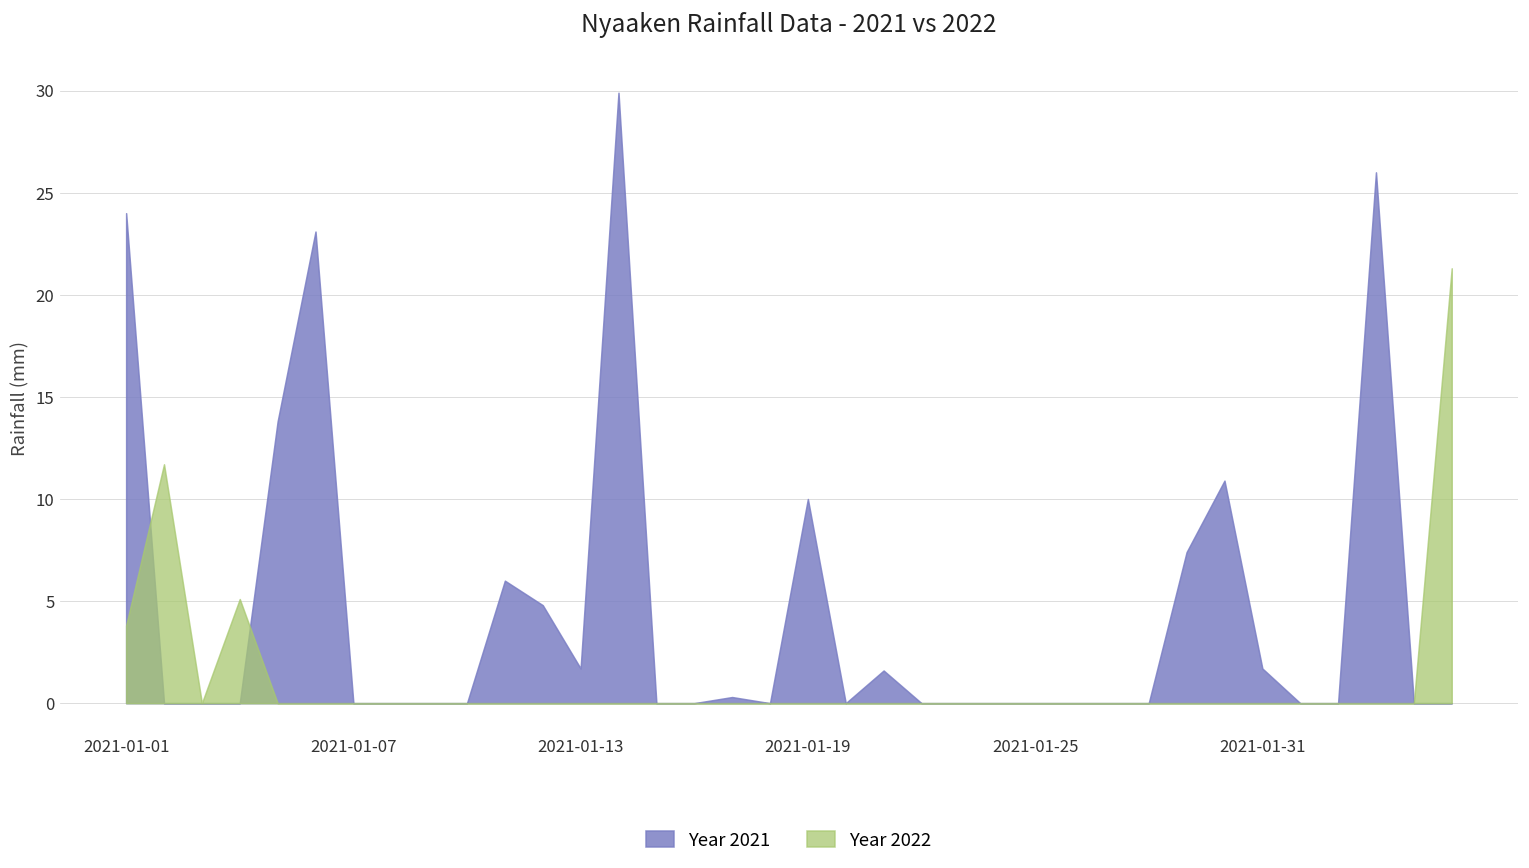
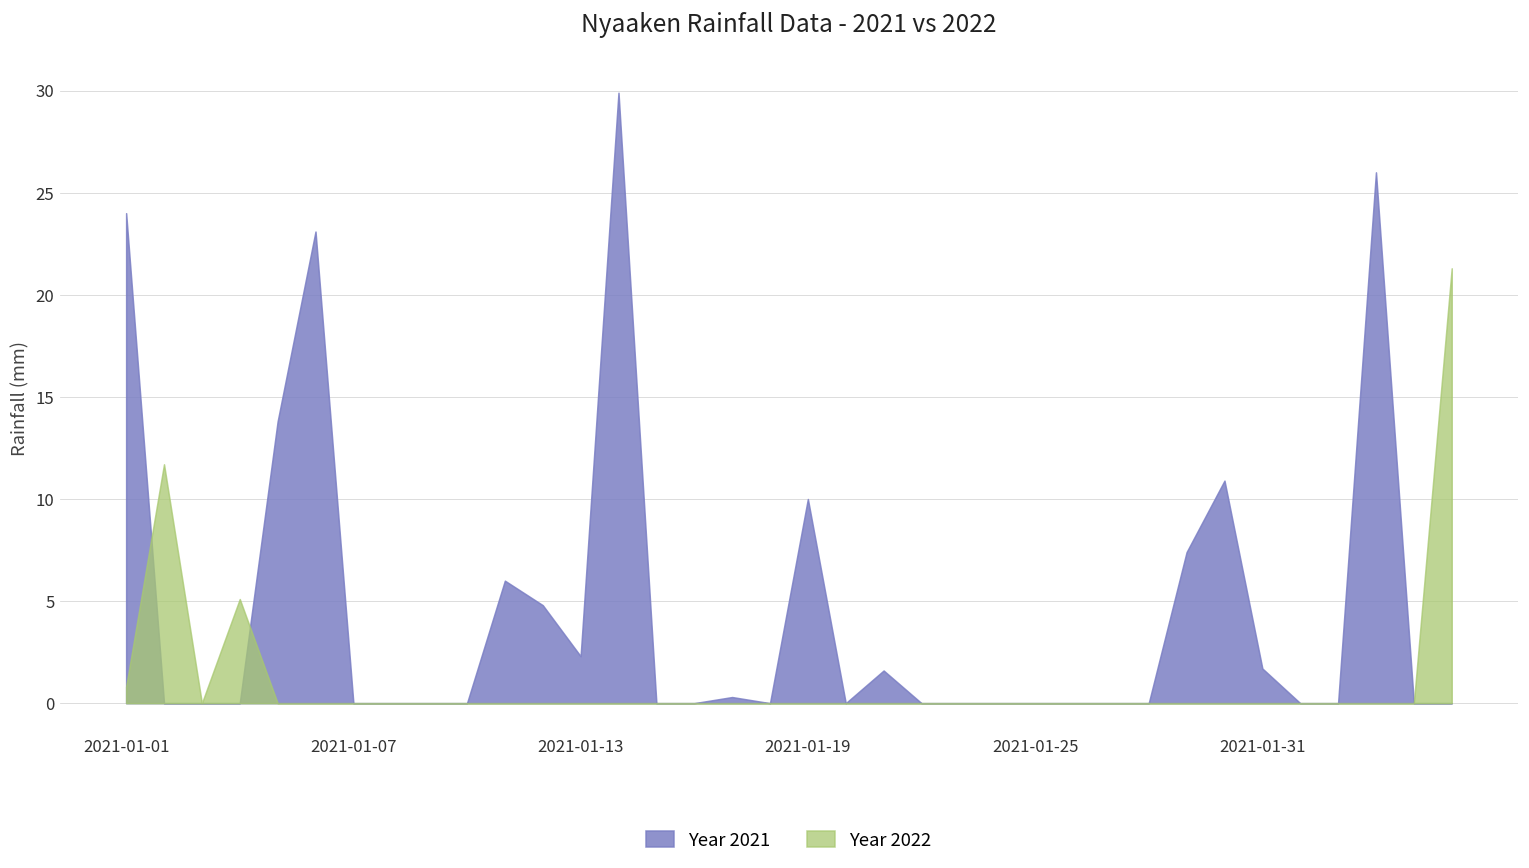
Year 2022, 2021-01-01: 3.8 -> 0.8
Year 2021, 2021-01-13: 1.7 -> 2.3
